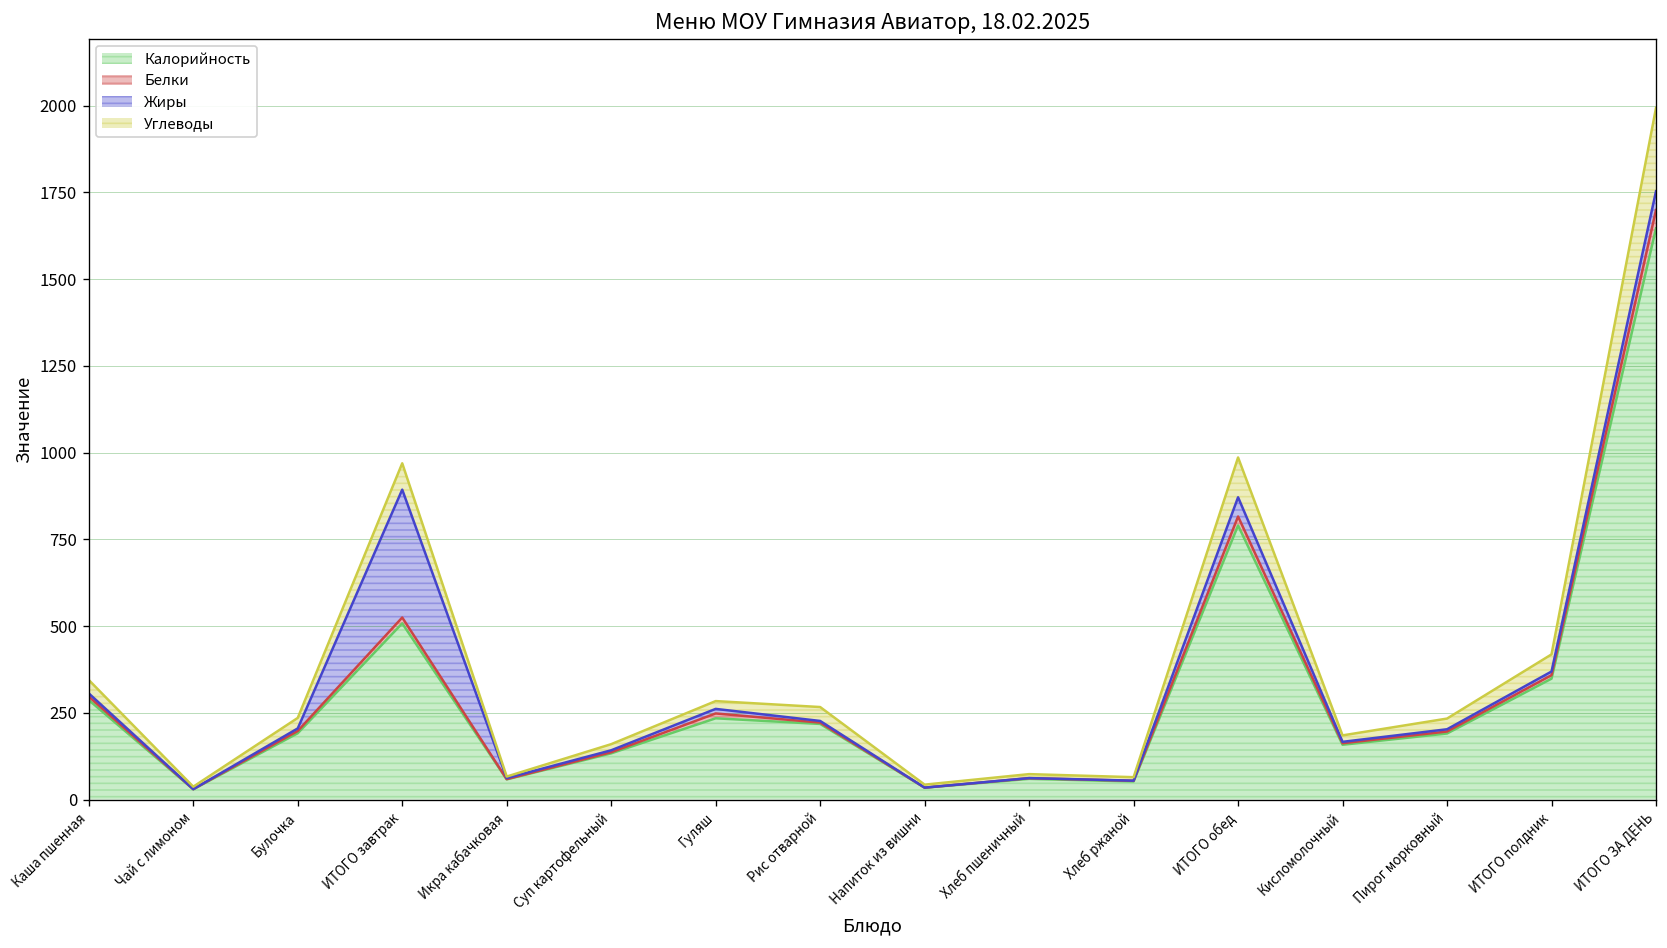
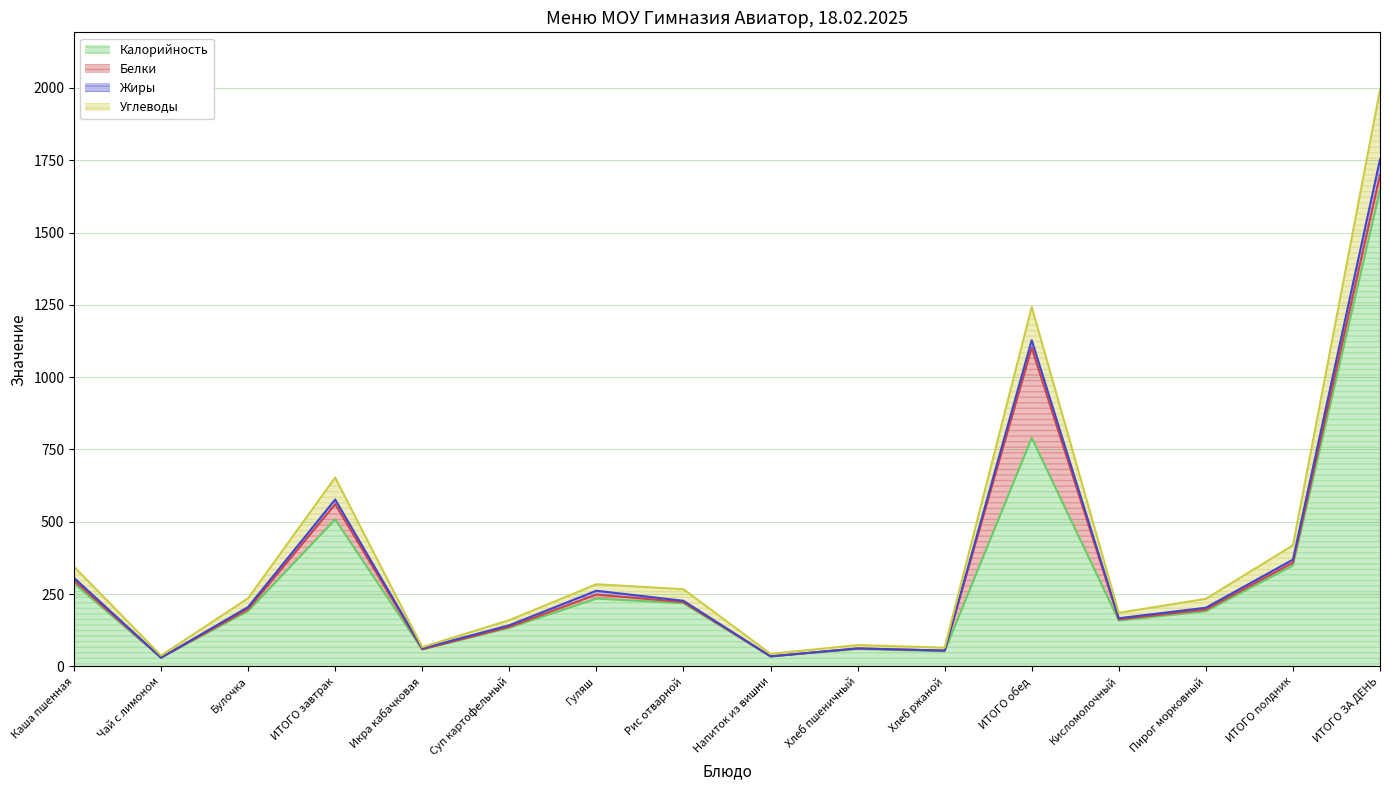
Белки, ИТОГО завтрак: 20 -> 50
Жиры, ИТОГО завтрак: 370 -> 20
Белки, ИТОГО обед: 30 -> 310
Жиры, ИТОГО обед: 60 -> 30
